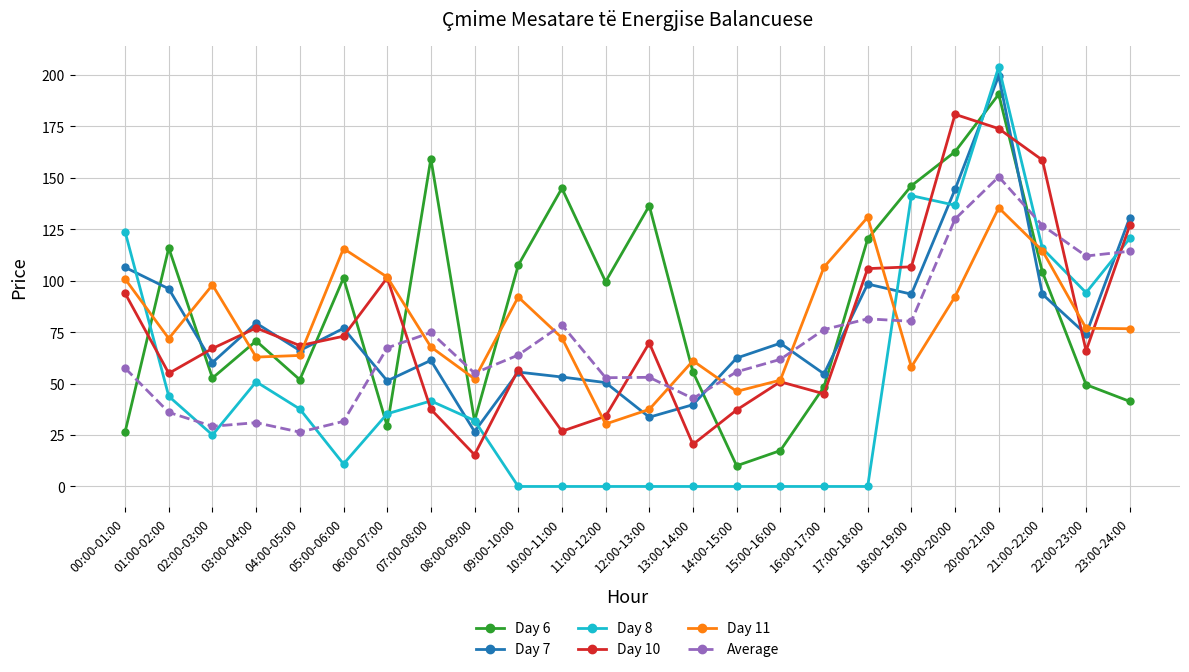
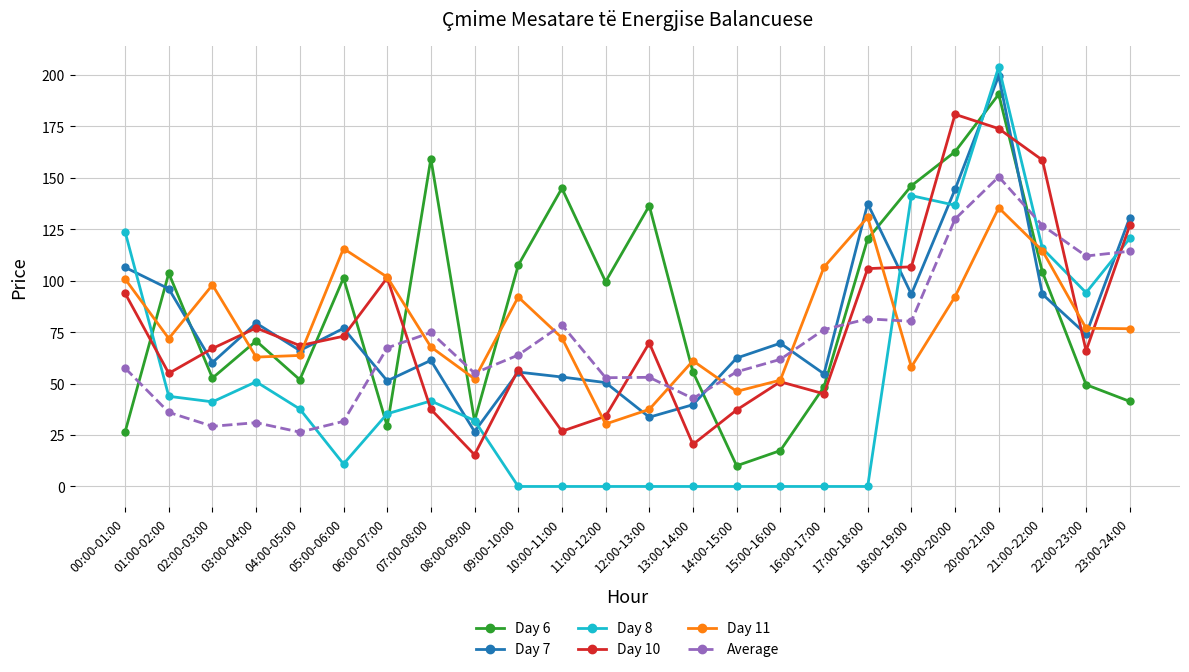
Day 6, 01:00-02:00: 116 -> 104
Day 8, 02:00-03:00: 25 -> 41
Day 7, 17:00-18:00: 98 -> 137
